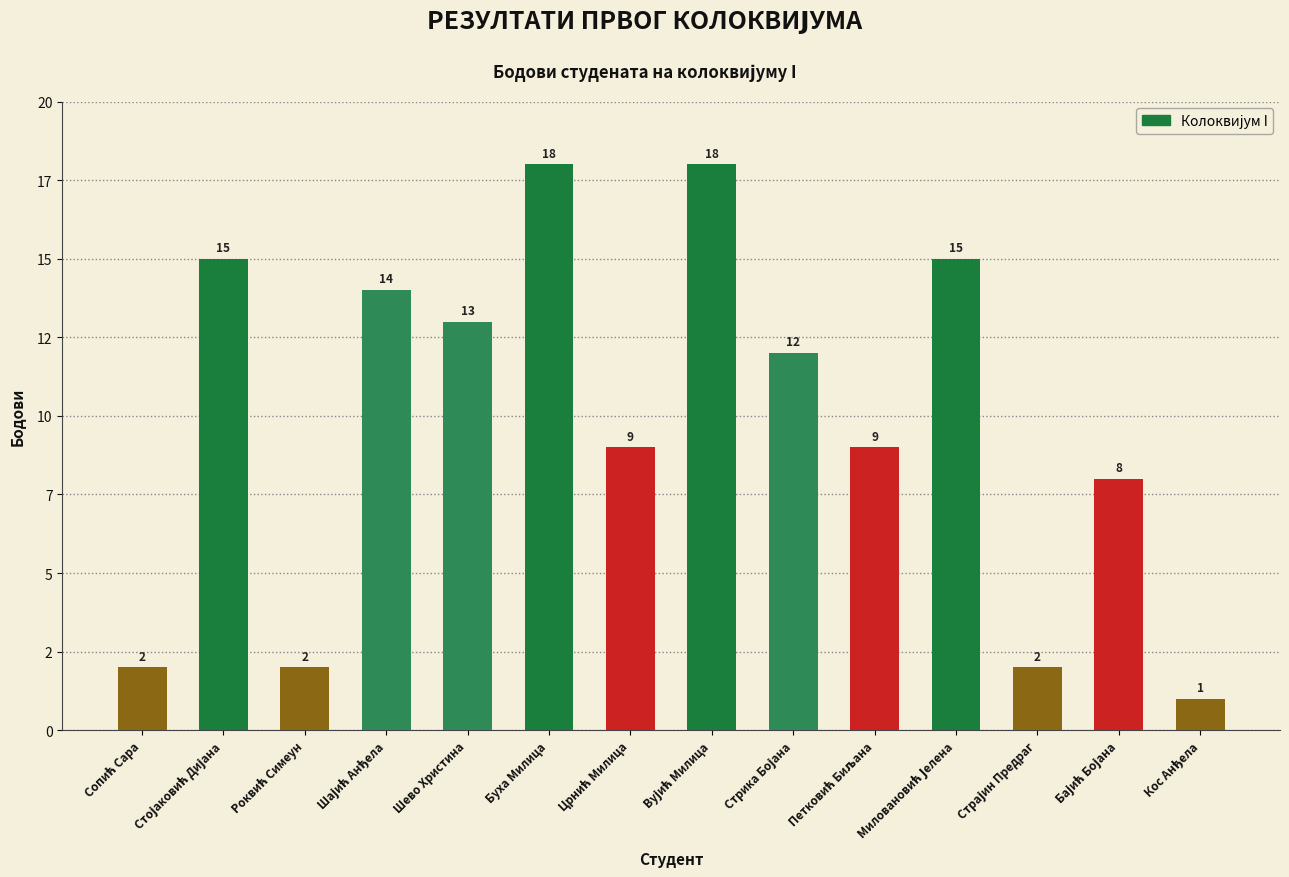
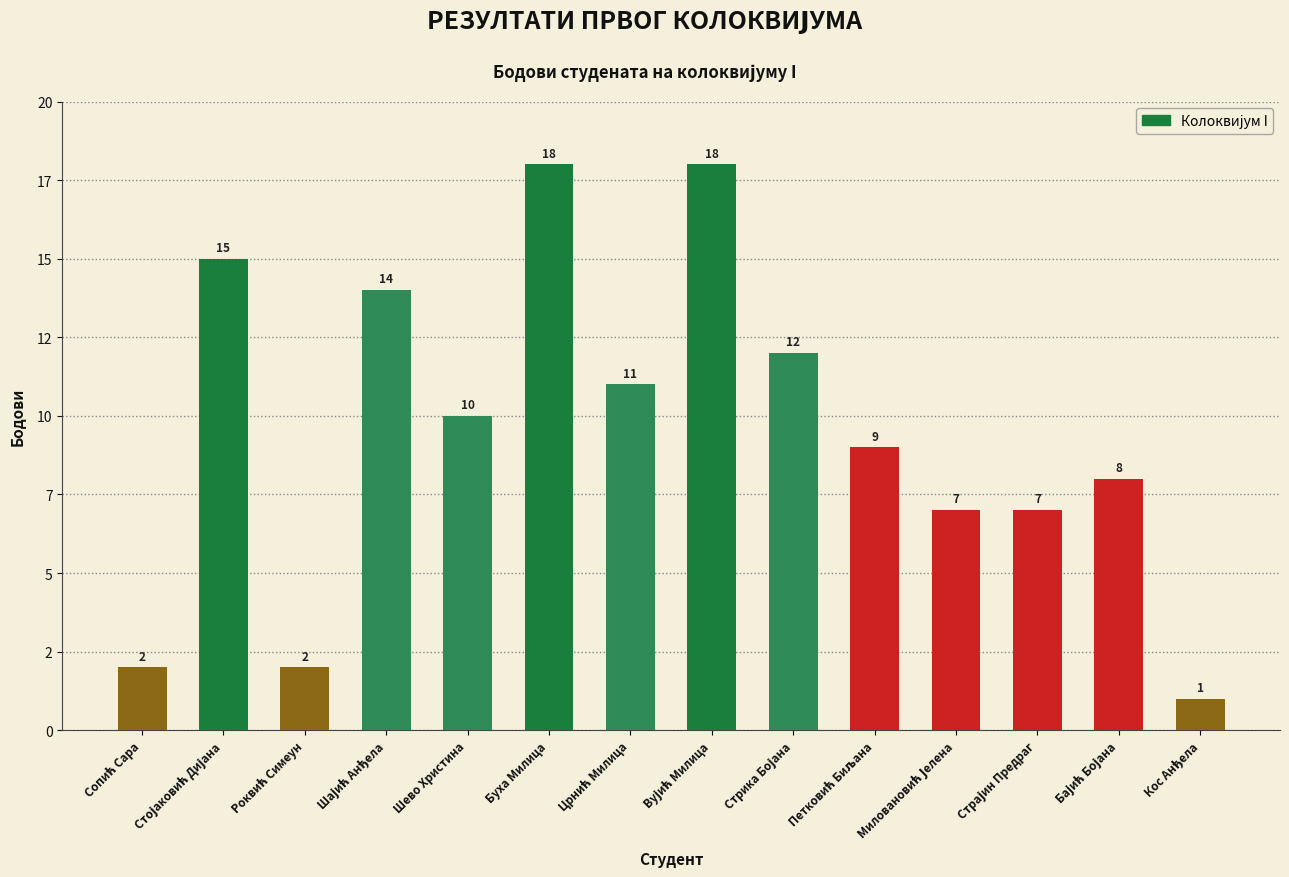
Шево Христина: 13 -> 10
Црнић Милица: 9 -> 11
Миловановић Јелена: 15 -> 7
Страјин Предраг: 2 -> 7
